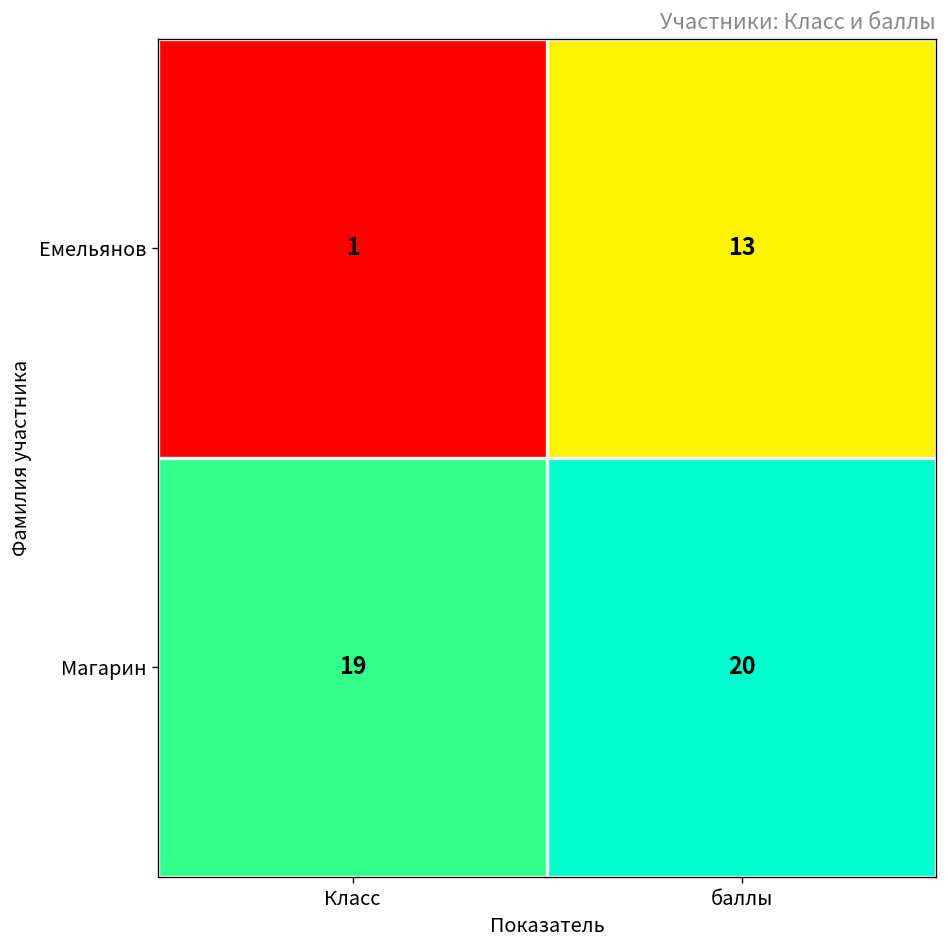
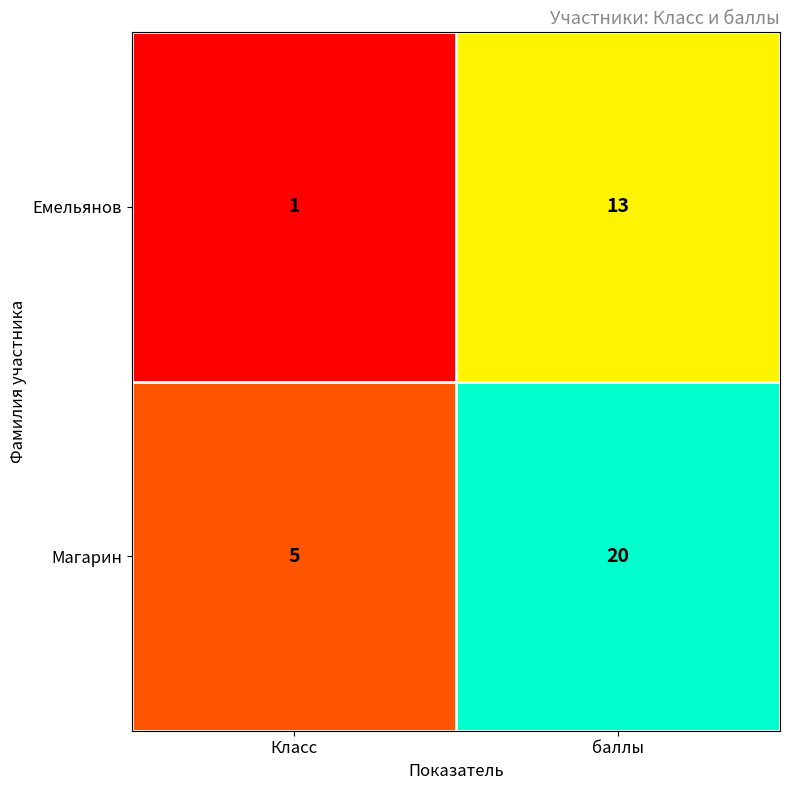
Магарин, Класс: 19 -> 5
